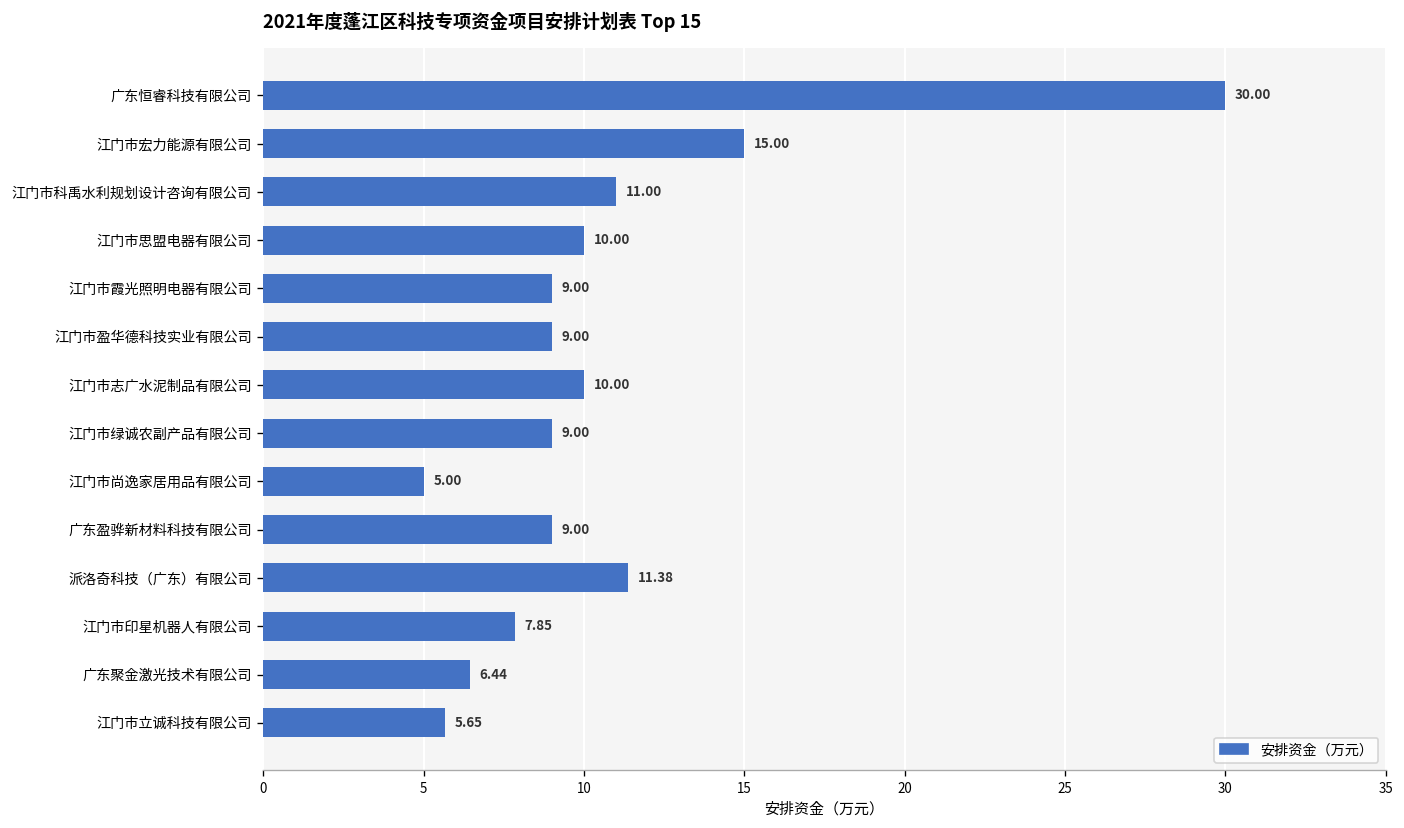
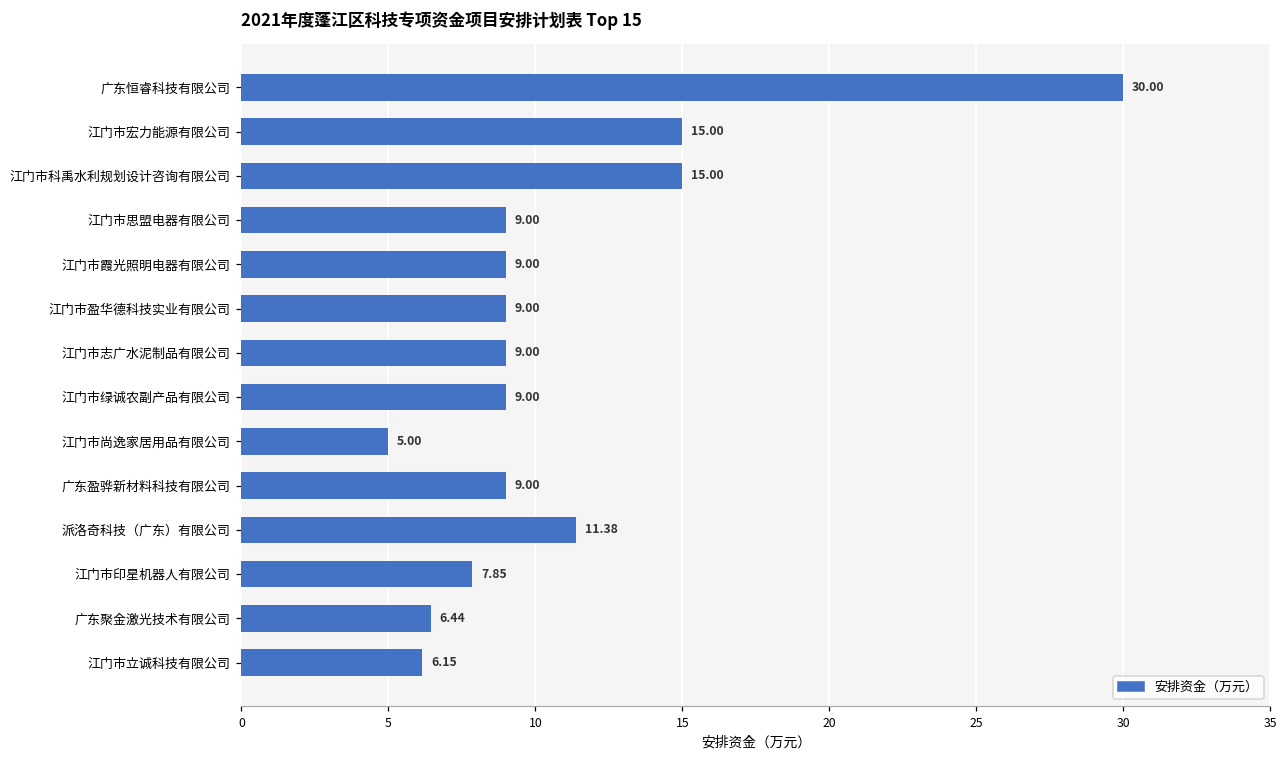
江门市科禹水利规划设计咨询有限公司: 11.00 -> 15.00
江门市思盟电器有限公司: 10.00 -> 9.00
江门市志广水泥制品有限公司: 10.00 -> 9.00
江门市立诚科技有限公司: 5.65 -> 6.15
